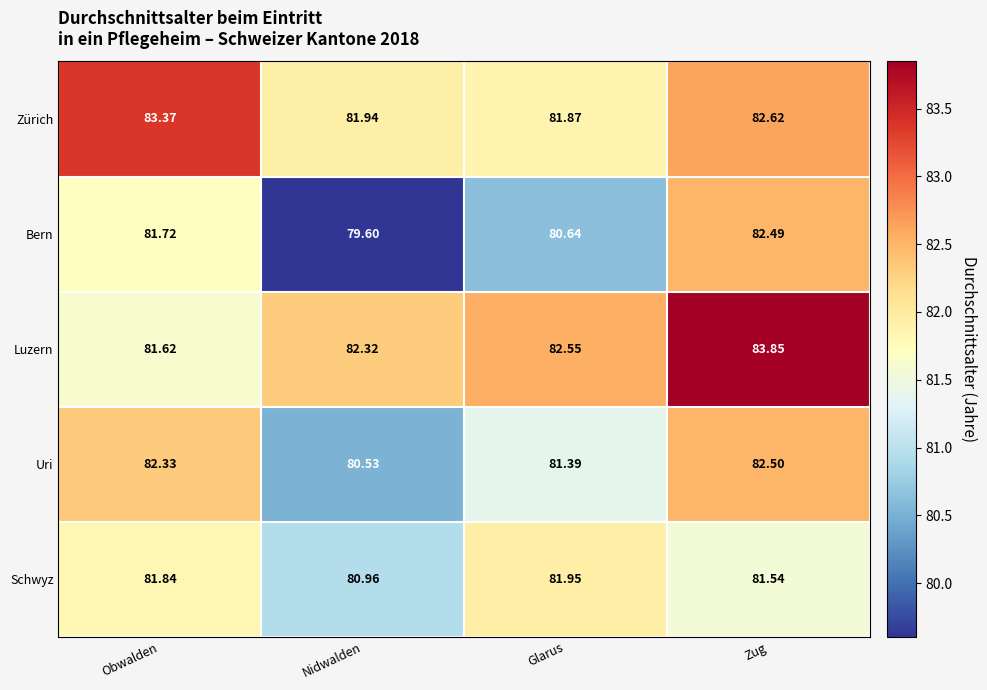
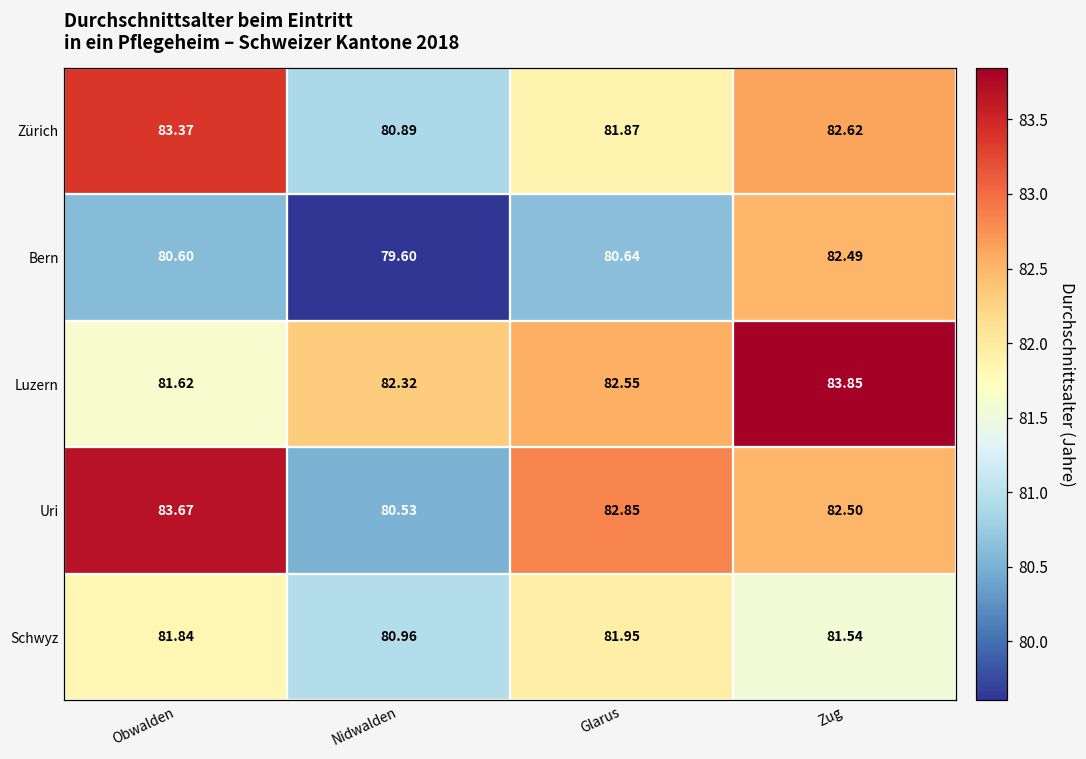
Zürich, Nidwalden: 81.94 -> 80.89
Bern, Obwalden: 81.72 -> 80.60
Uri, Obwalden: 82.33 -> 83.67
Uri, Glarus: 81.39 -> 82.85
